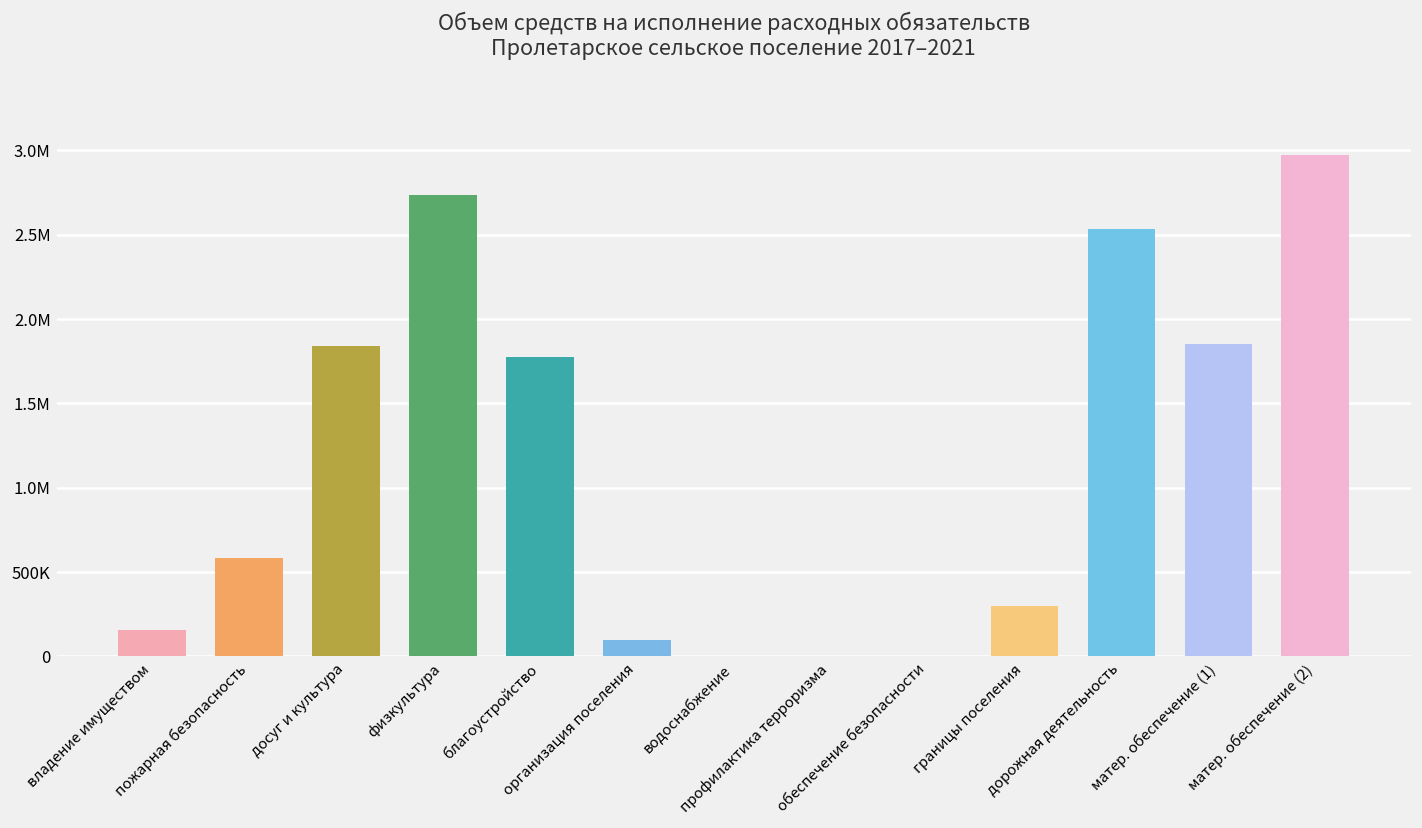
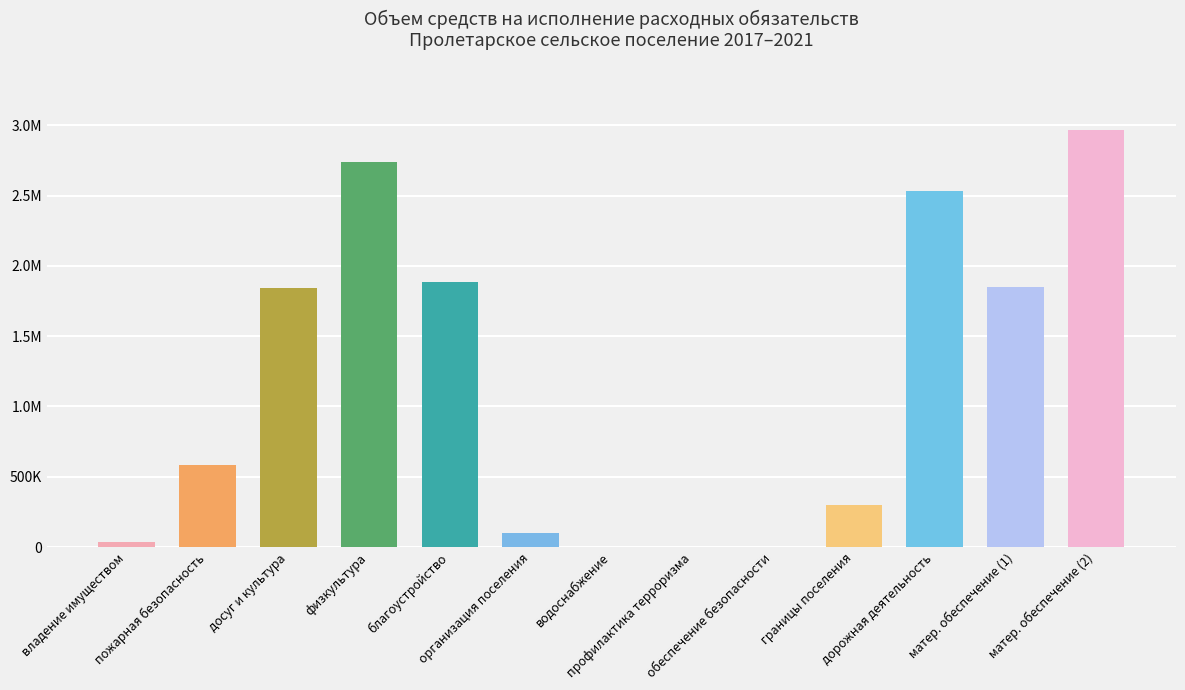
владение имуществом: 160000 -> 30000
благоустройство: 1770000 -> 1890000
